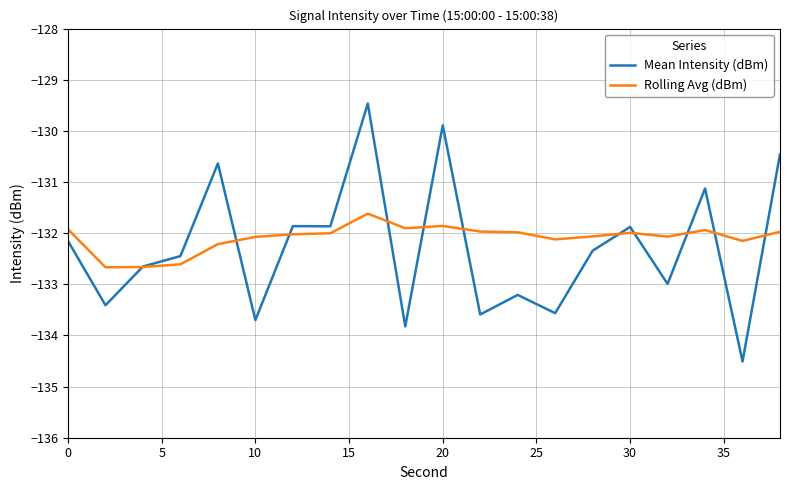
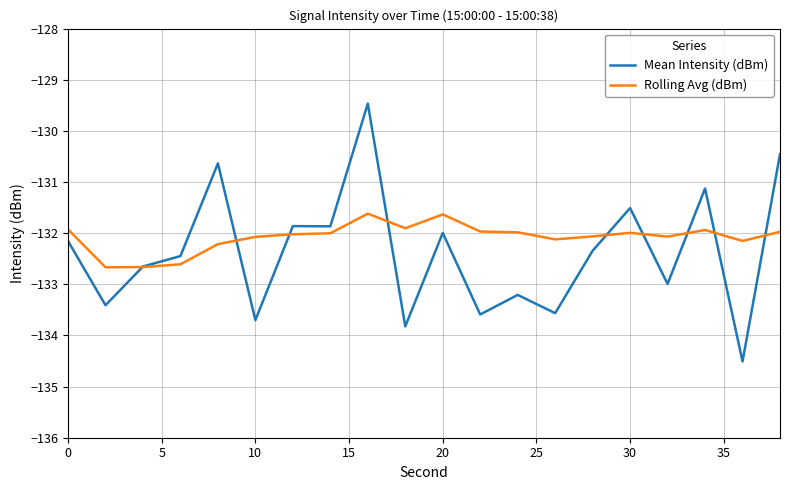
Mean Intensity (dBm), 20: -129.9 -> -132.0
Rolling Avg (dBm), 20: -131.9 -> -131.6
Mean Intensity (dBm), 30: -131.9 -> -131.5
